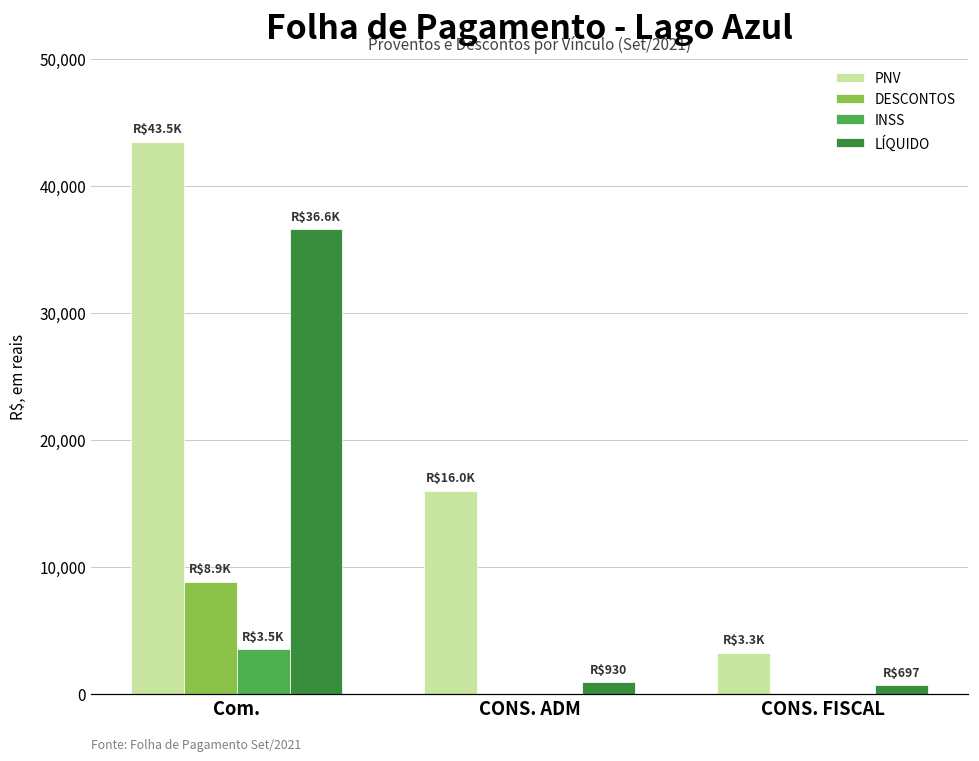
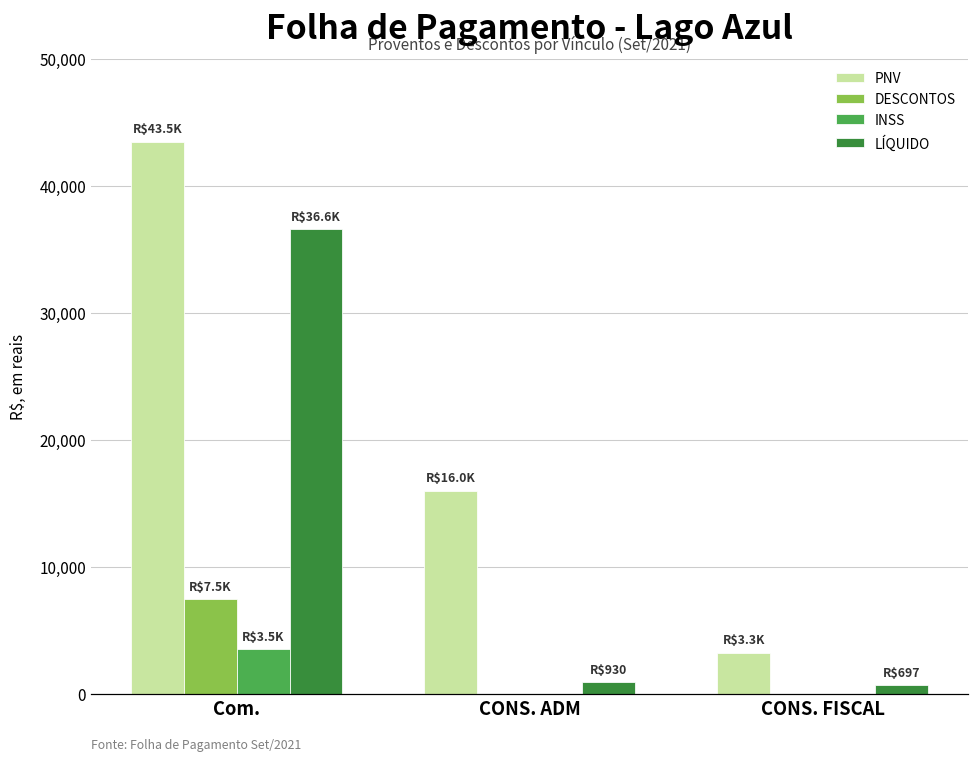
DESCONTOS, Com.: $8.9K -> $7.5K
